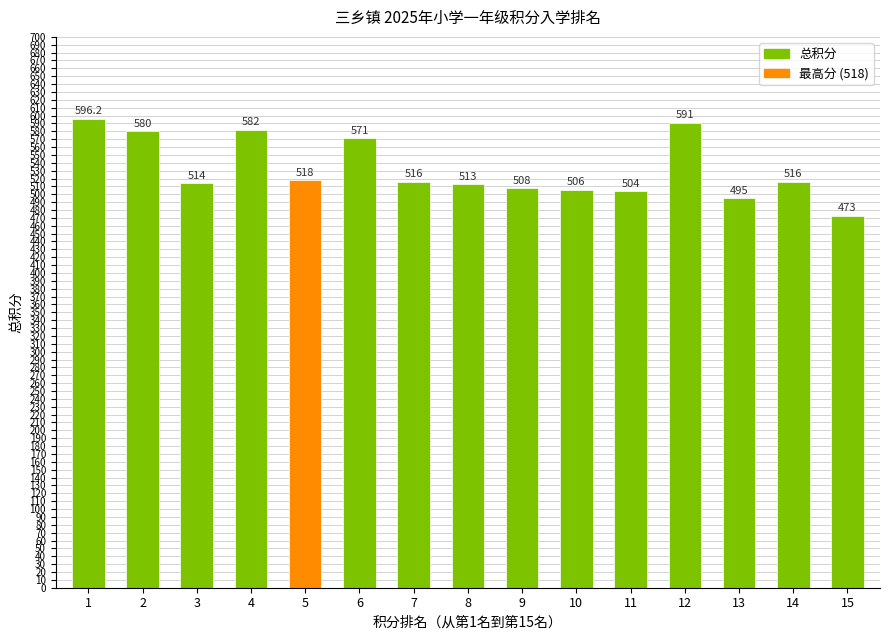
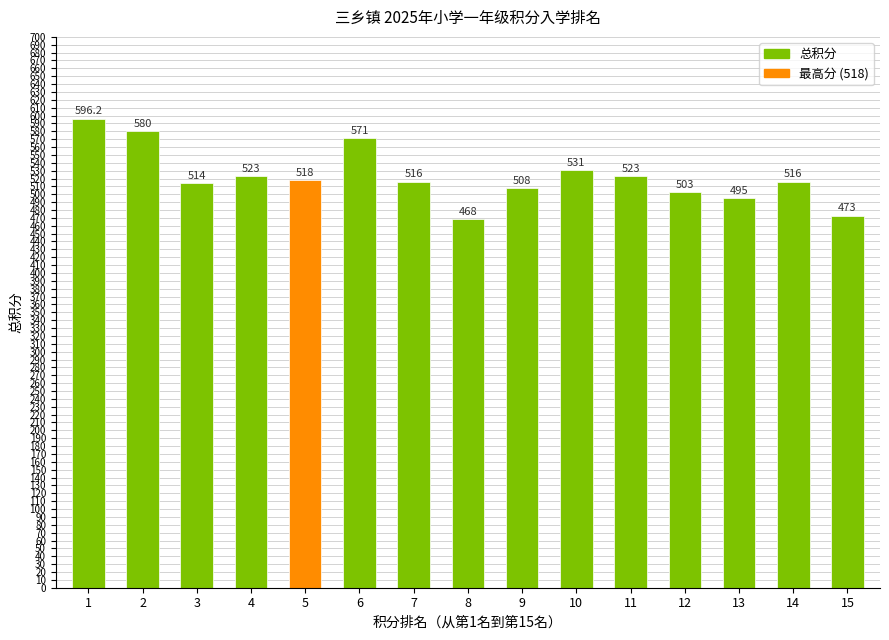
4: 582 -> 523
8: 513 -> 468
10: 506 -> 531
11: 504 -> 523
12: 591 -> 503
